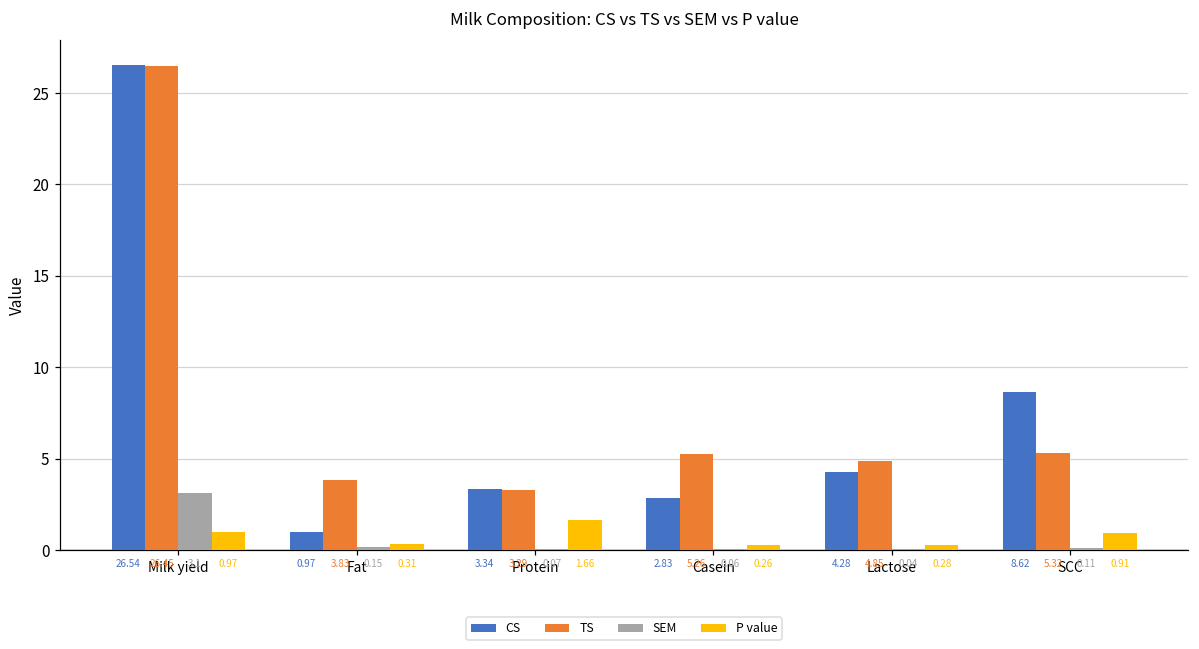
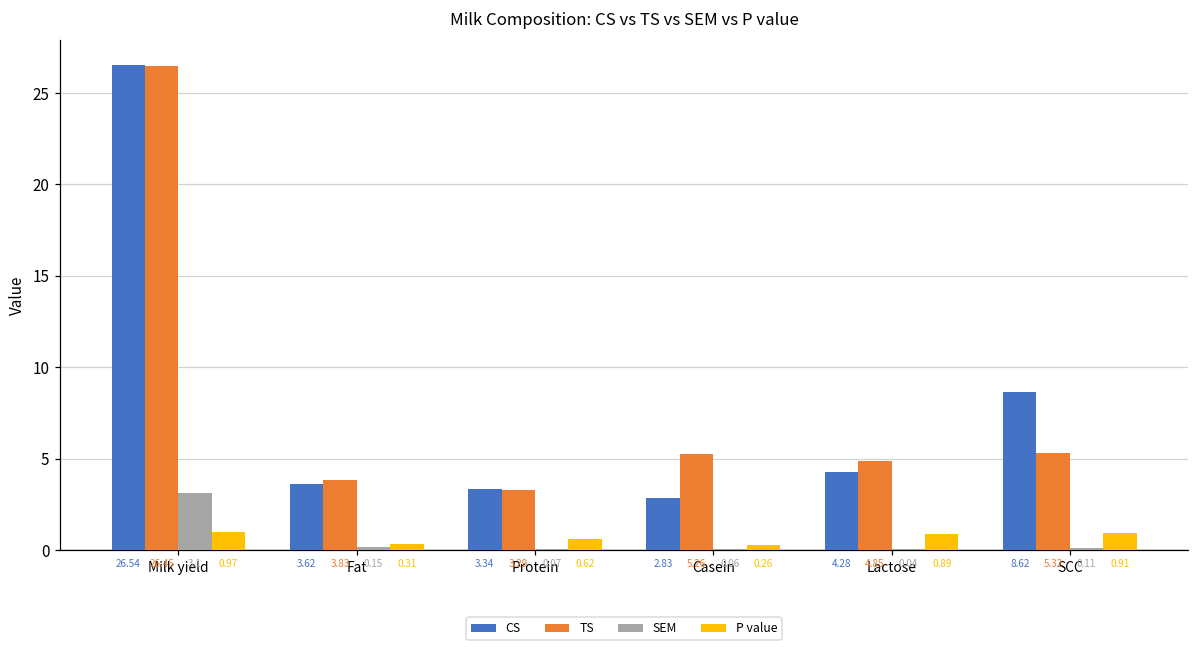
CS, Fat: 0.97 -> 3.62
P value, Protein: 1.66 -> 0.62
P value, Lactose: 0.28 -> 0.89
